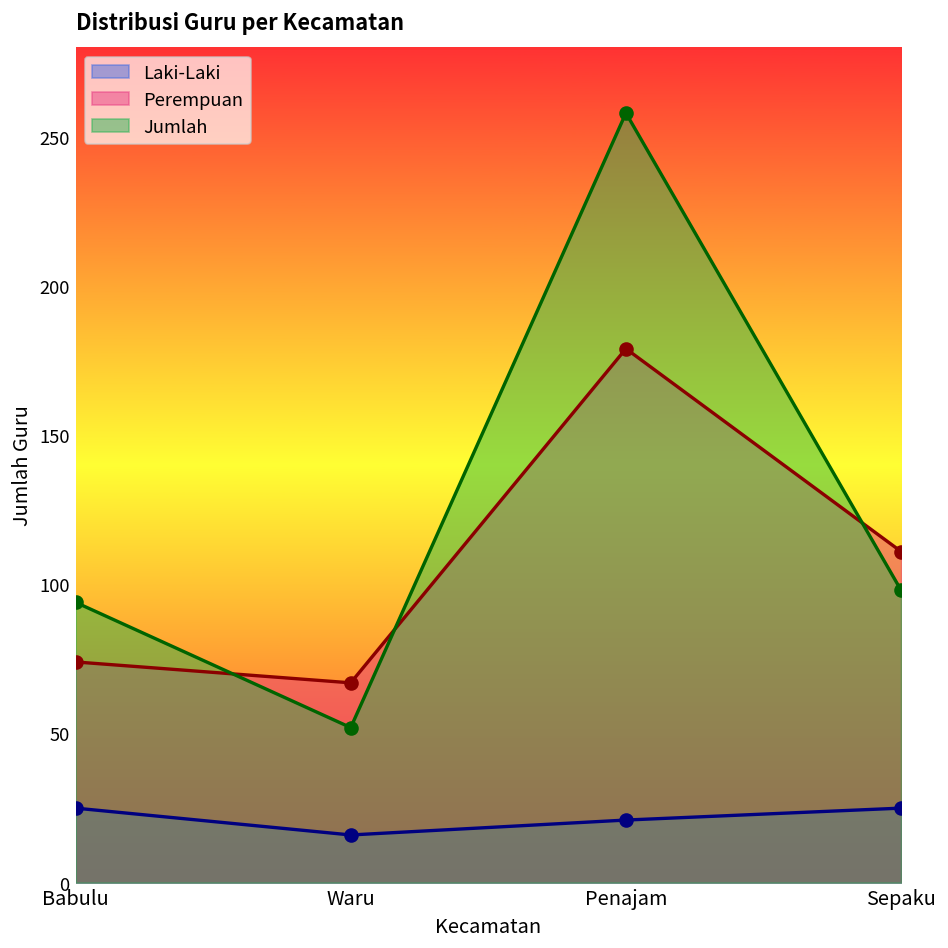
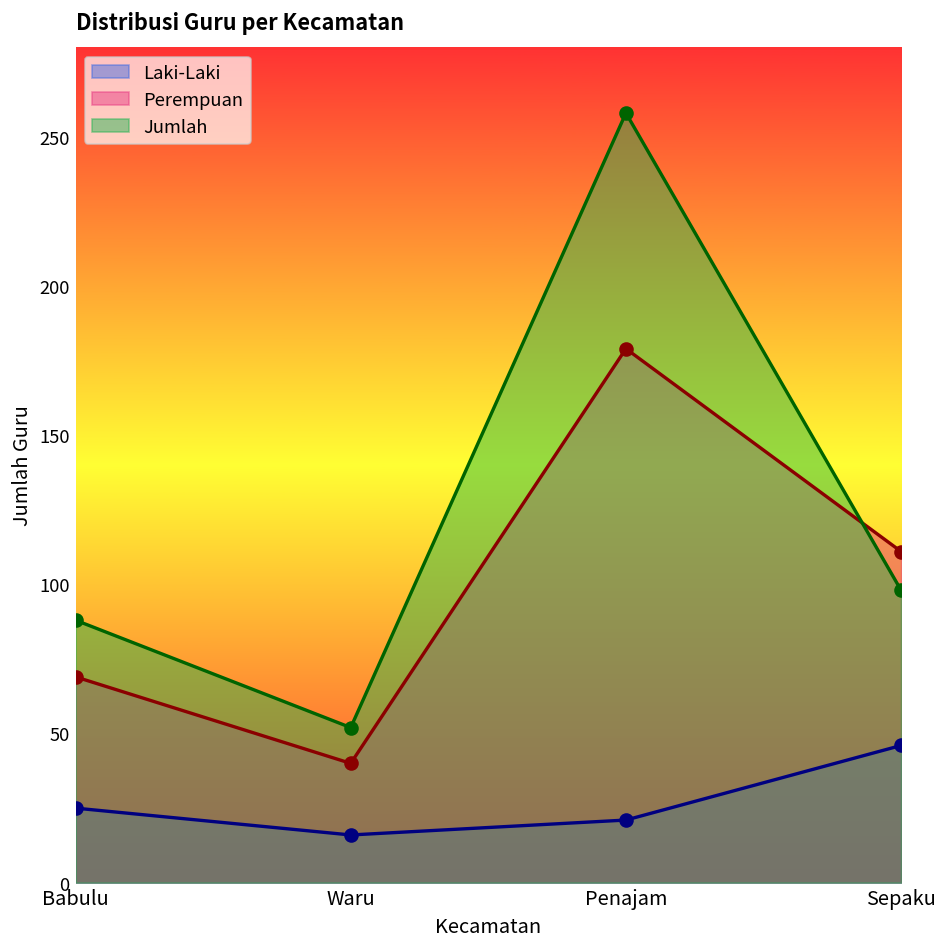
Perempuan, Babulu: 74 -> 69
Jumlah, Babulu: 94 -> 88
Perempuan, Waru: 67 -> 40
Laki-Laki, Sepaku: 25 -> 46
